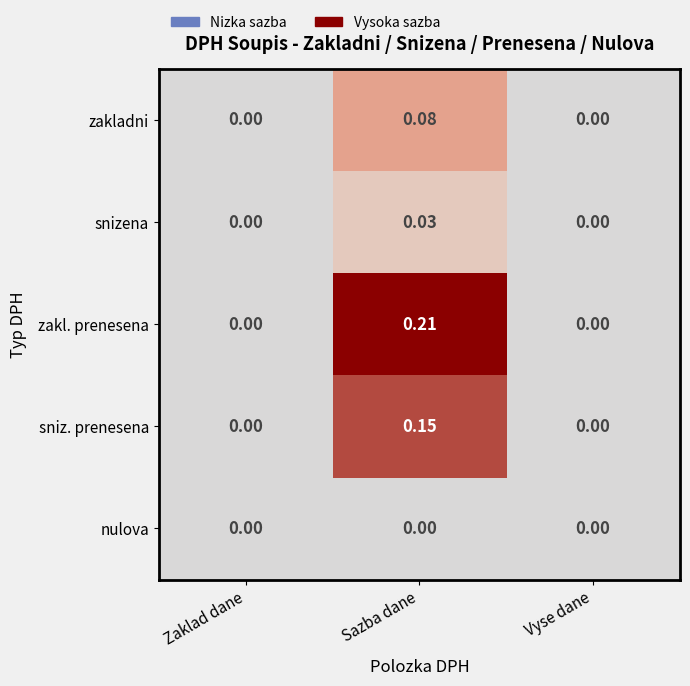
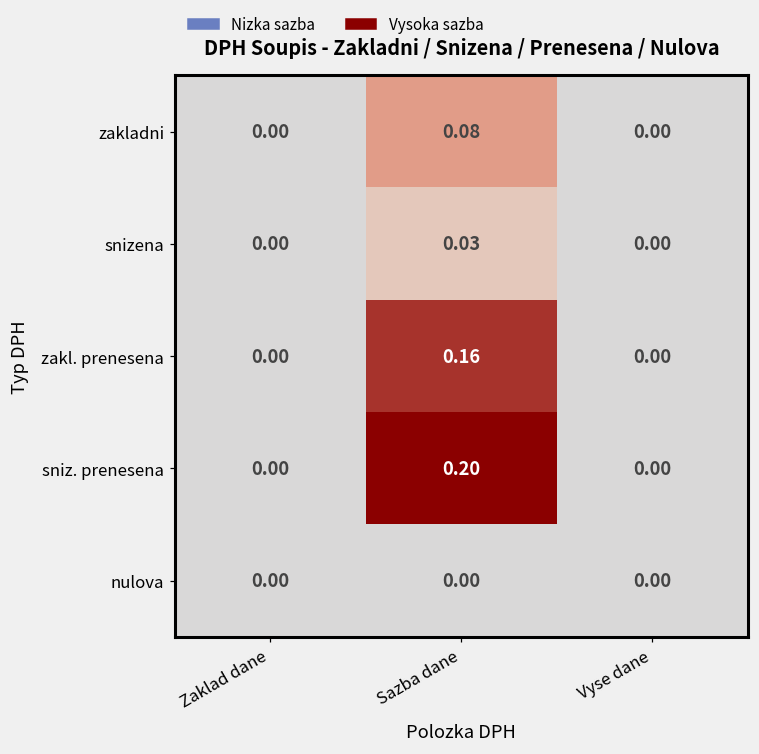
zakl. prenesena, Sazba dane: 0.21 -> 0.16
sniz. prenesena, Sazba dane: 0.15 -> 0.20
